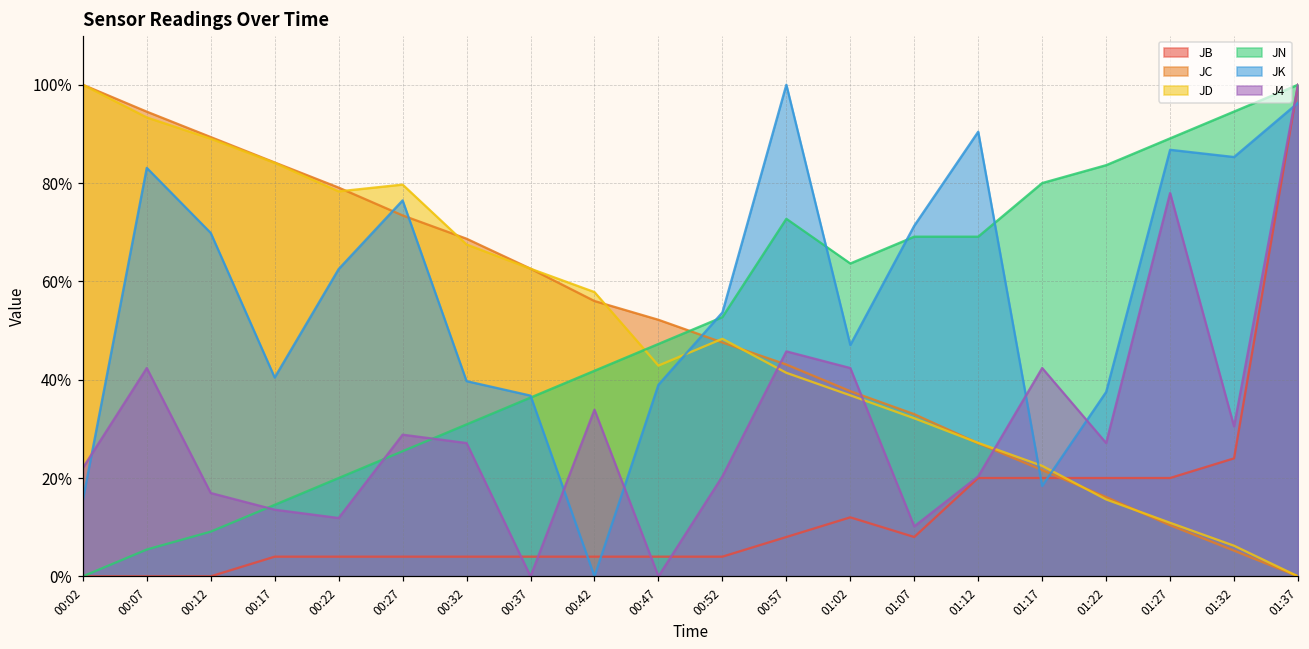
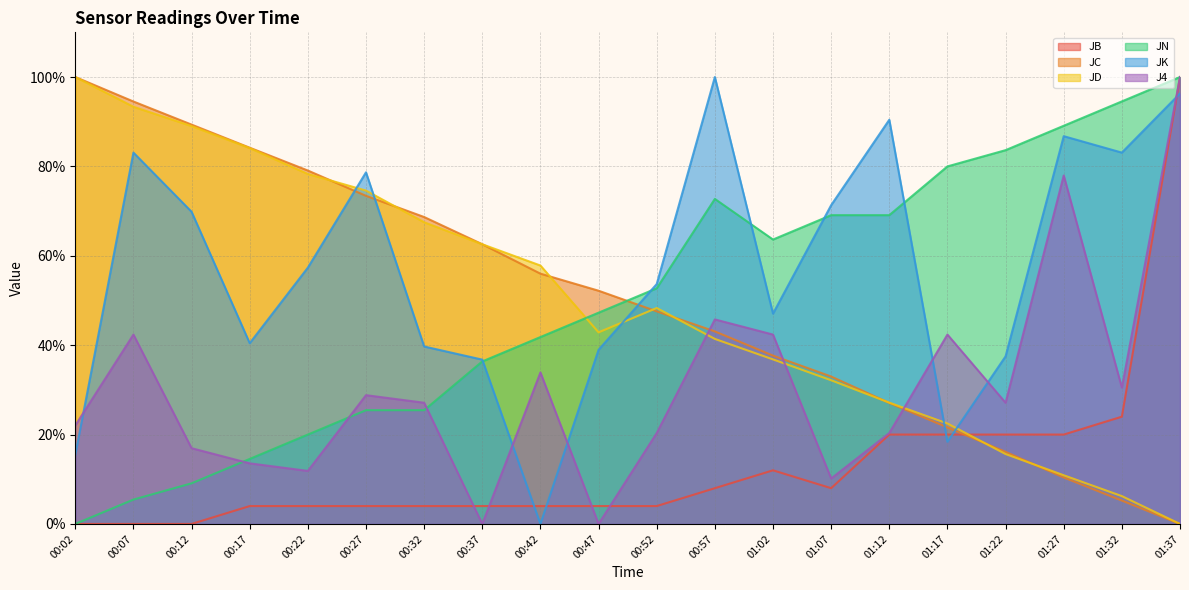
JK, 00:22: 63% -> 57%
JD, 00:27: 80% -> 75%
JK, 00:27: 76% -> 79%
JN, 00:32: 31% -> 25%
JK, 01:32: 85% -> 83%
